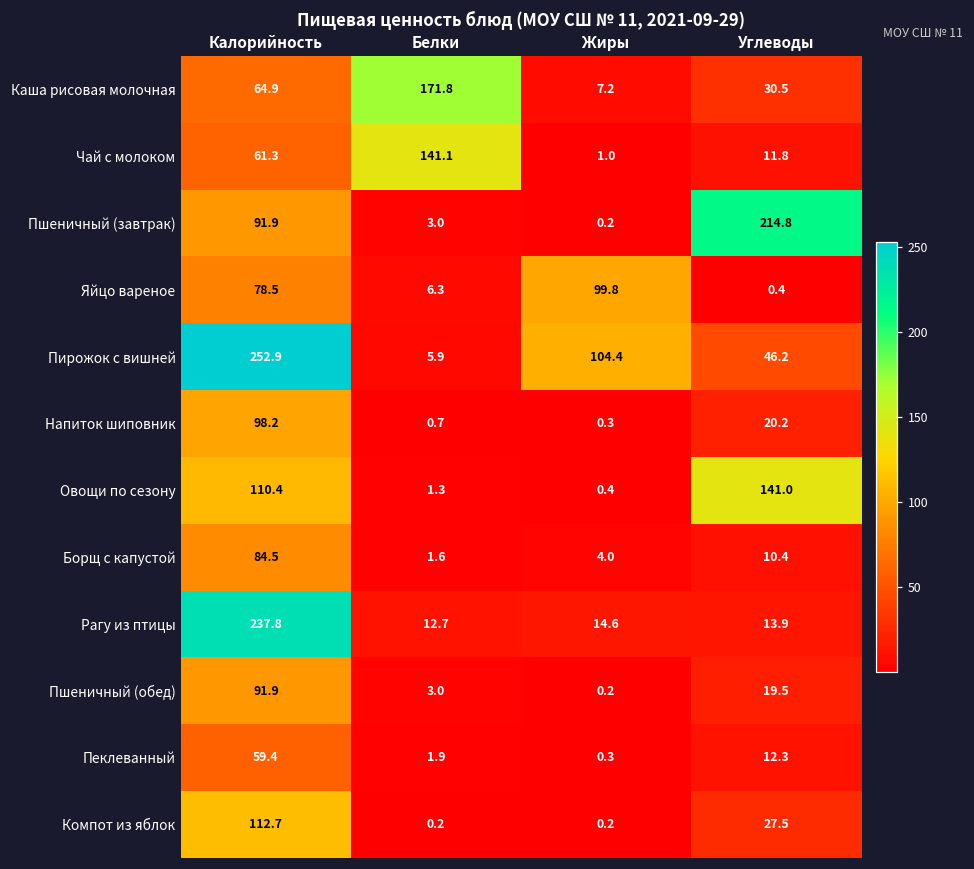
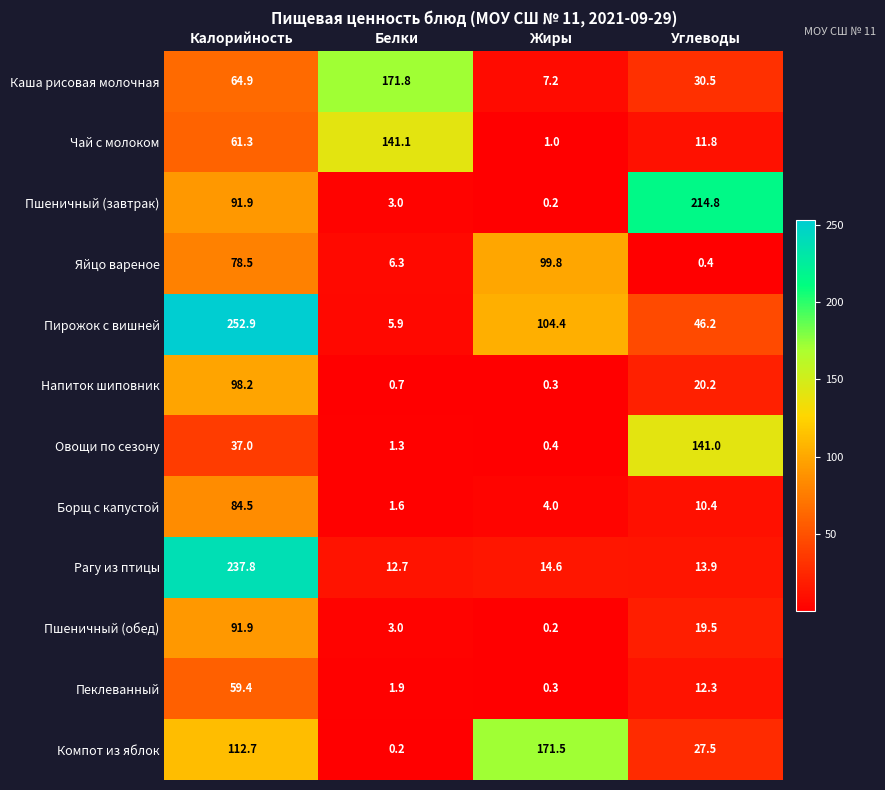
Овощи по сезону, Калорийность: 110.4 -> 37.0
Компот из яблок, Жиры: 0.2 -> 171.5
